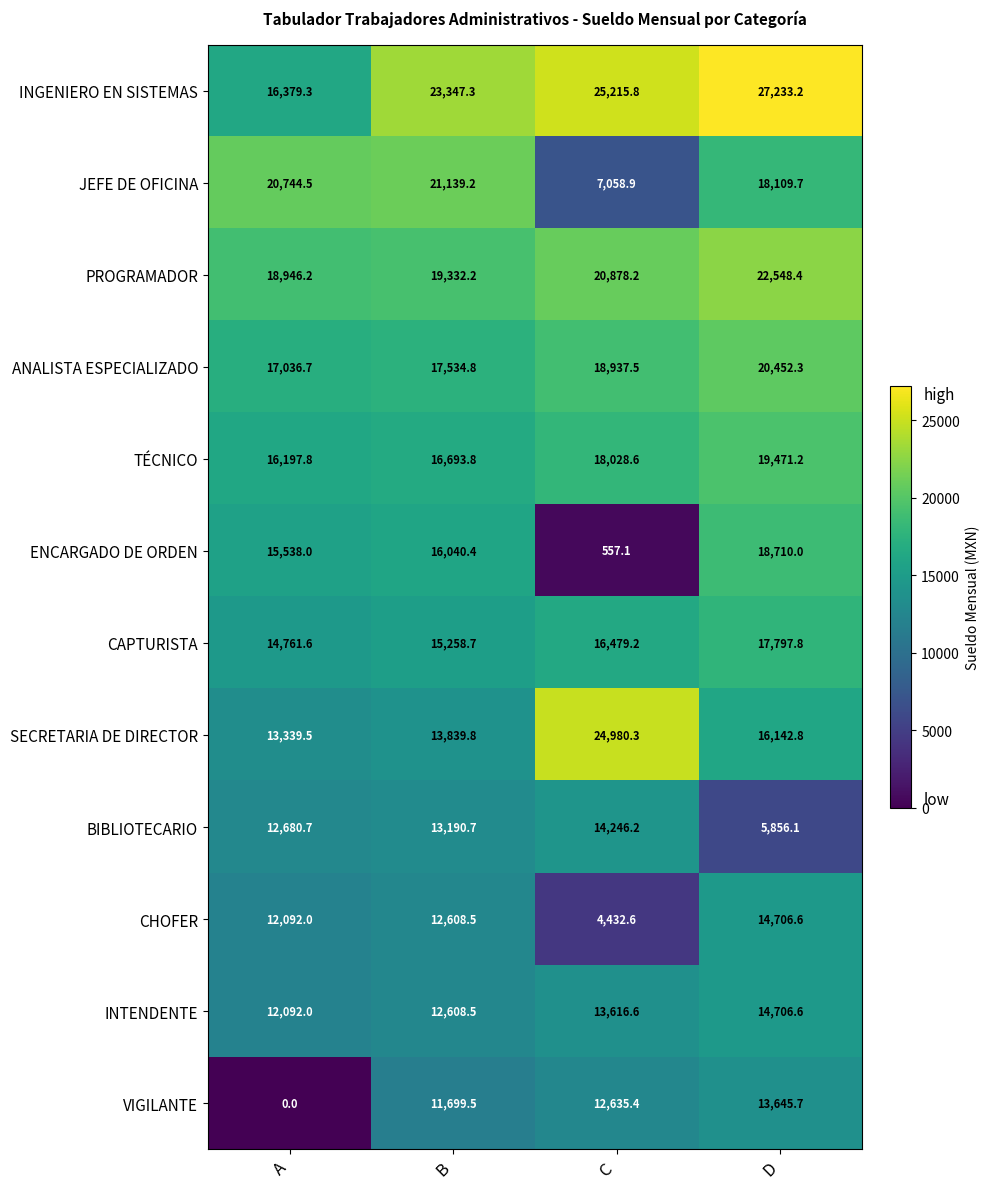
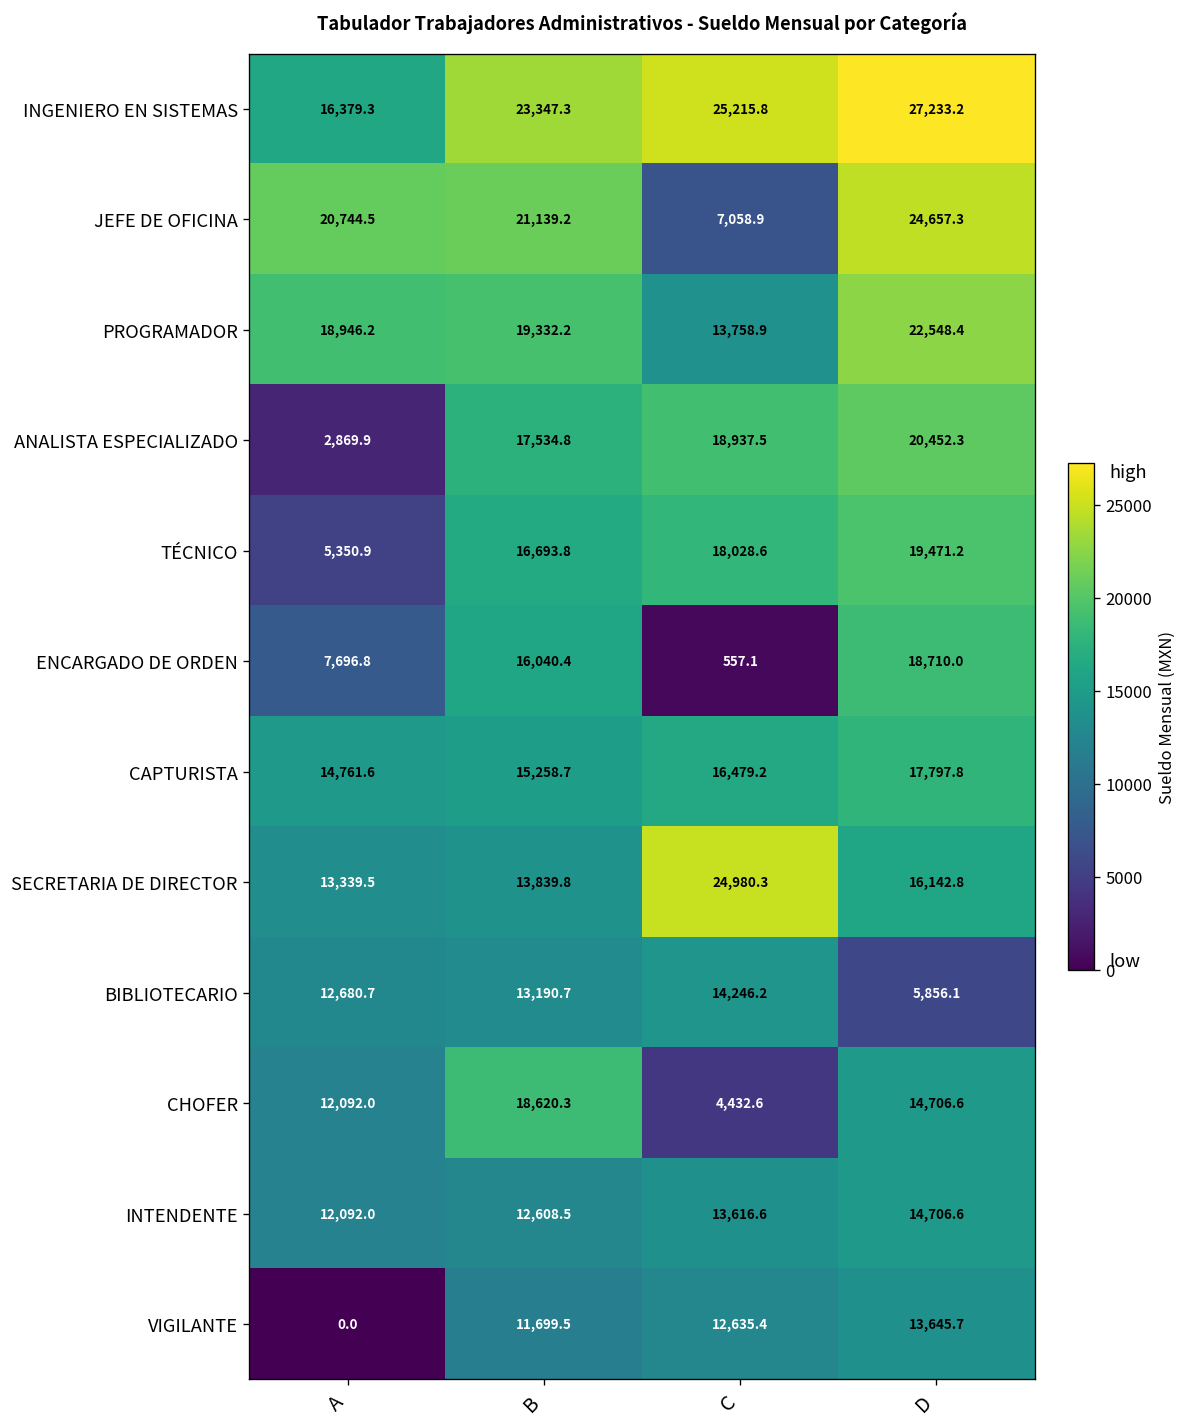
JEFE DE OFICINA, D: 18,109.7 -> 24,657.3
PROGRAMADOR, C: 20,878.2 -> 13,758.9
ANALISTA ESPECIALIZADO, A: 17,036.7 -> 2,869.9
TÉCNICO, A: 16,197.8 -> 5,350.9
ENCARGADO DE ORDEN, A: 15,538.0 -> 7,696.8
CHOFER, B: 12,608.5 -> 18,620.3
